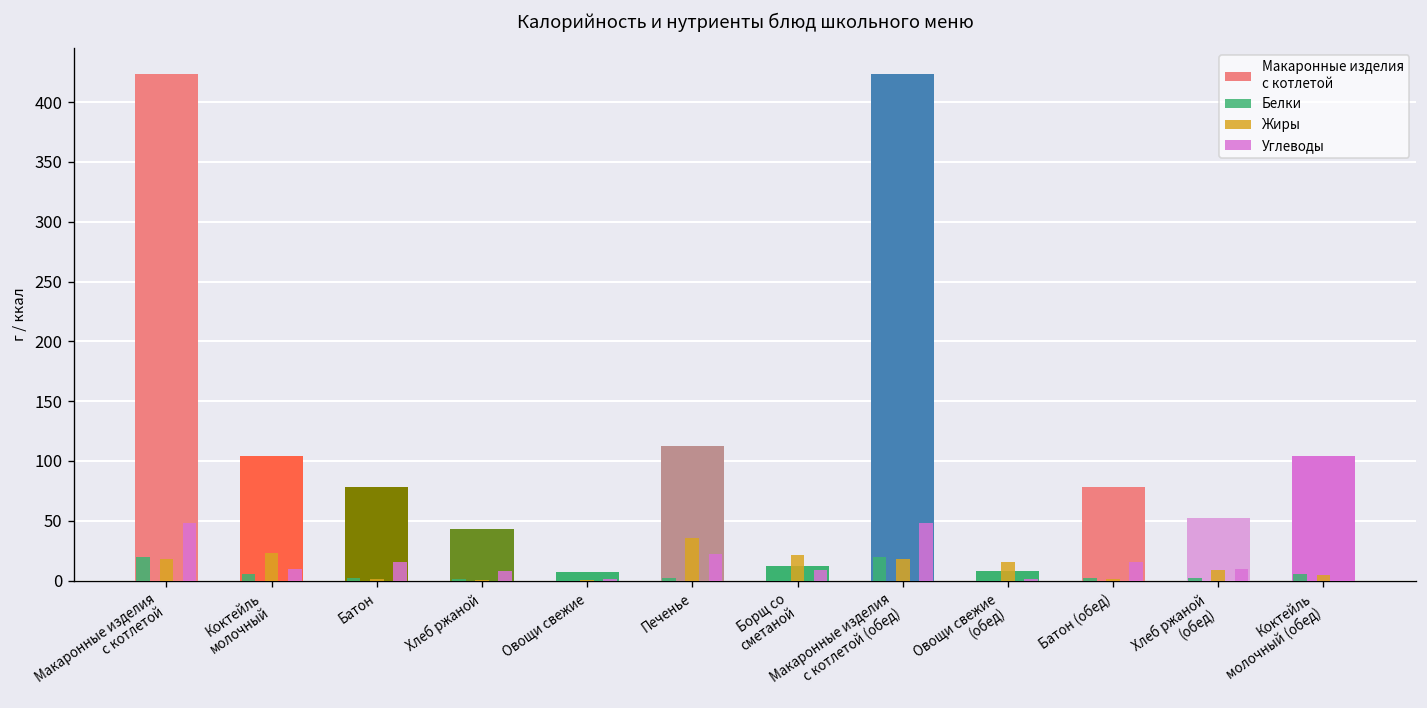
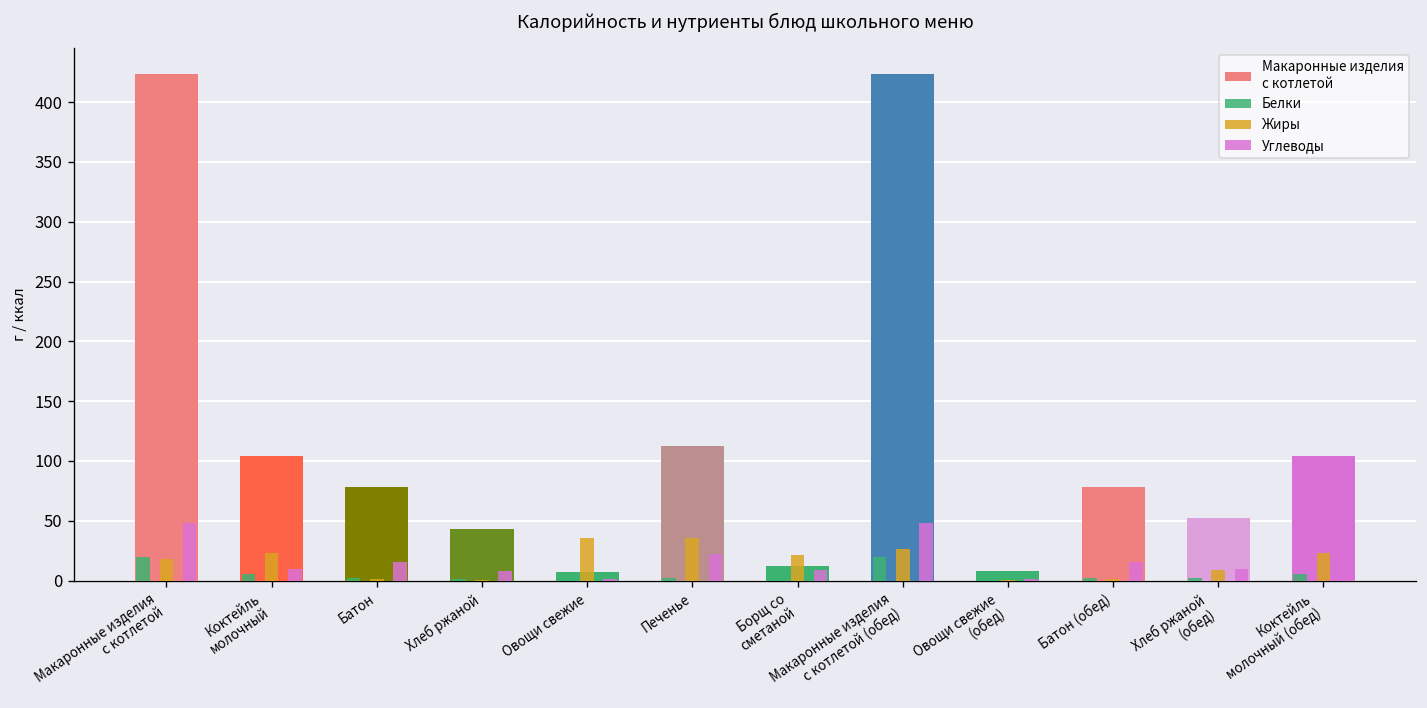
Жиры, Овощи свежие: 0 -> 40
Жиры, Макаронные изделия с котлетой (обед): 20 -> 30
Жиры, Овощи свежие (обед): 20 -> 0
Жиры, Коктейль молочный (обед): 10 -> 20
